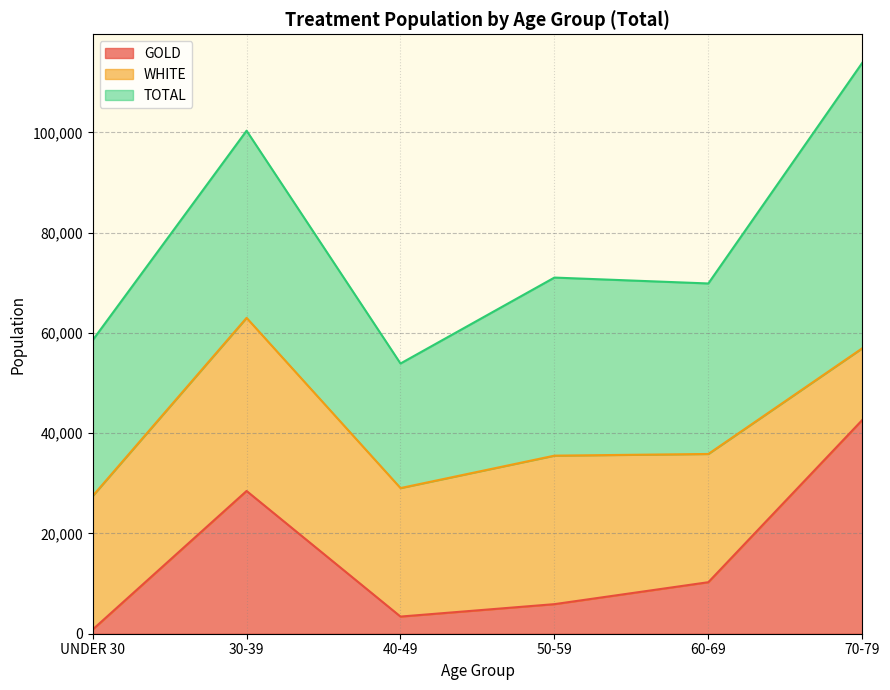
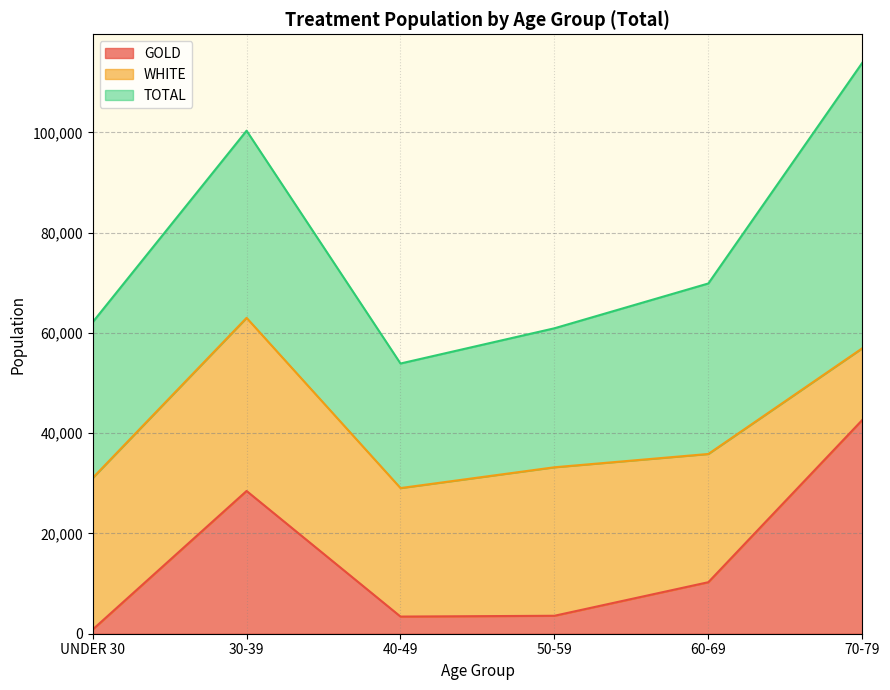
WHITE, UNDER 30: 27,000 -> 30,000
GOLD, 50-59: 6,000 -> 4,000
TOTAL, 50-59: 36,000 -> 28,000
